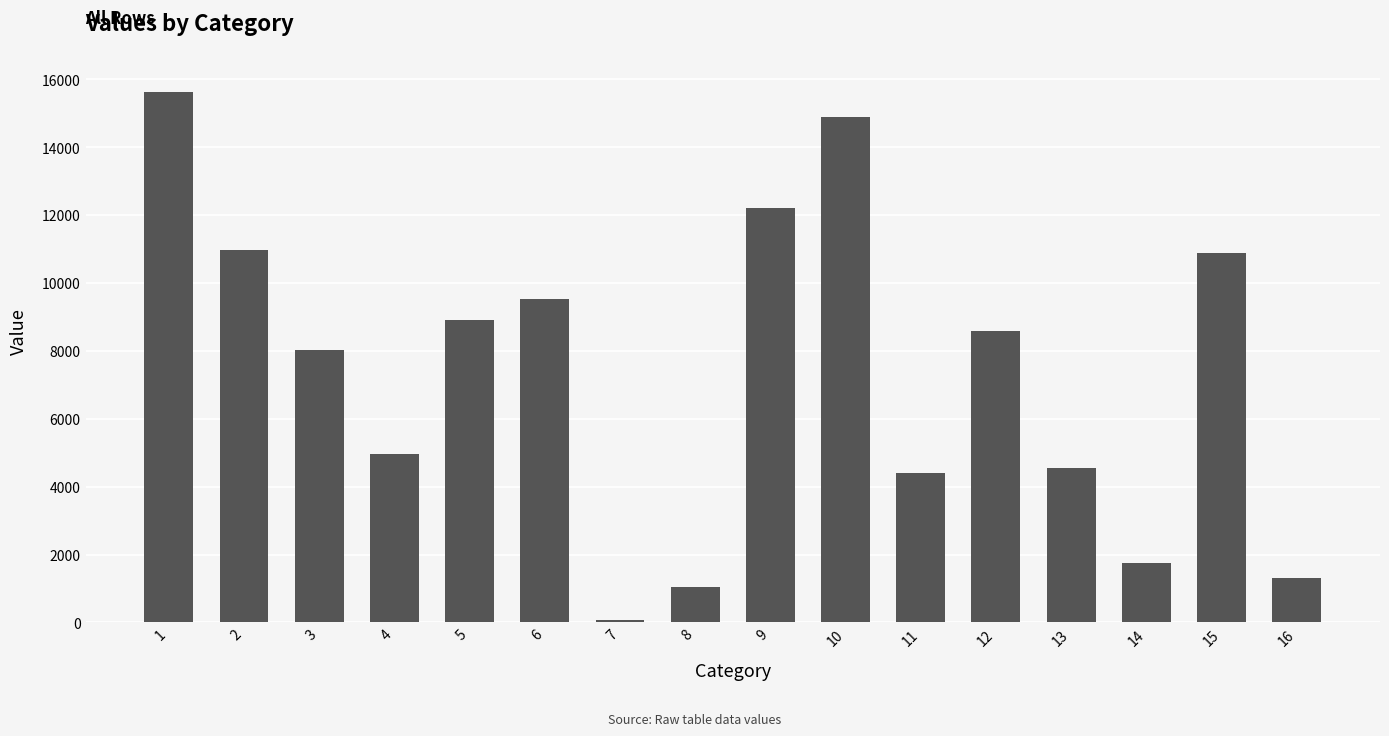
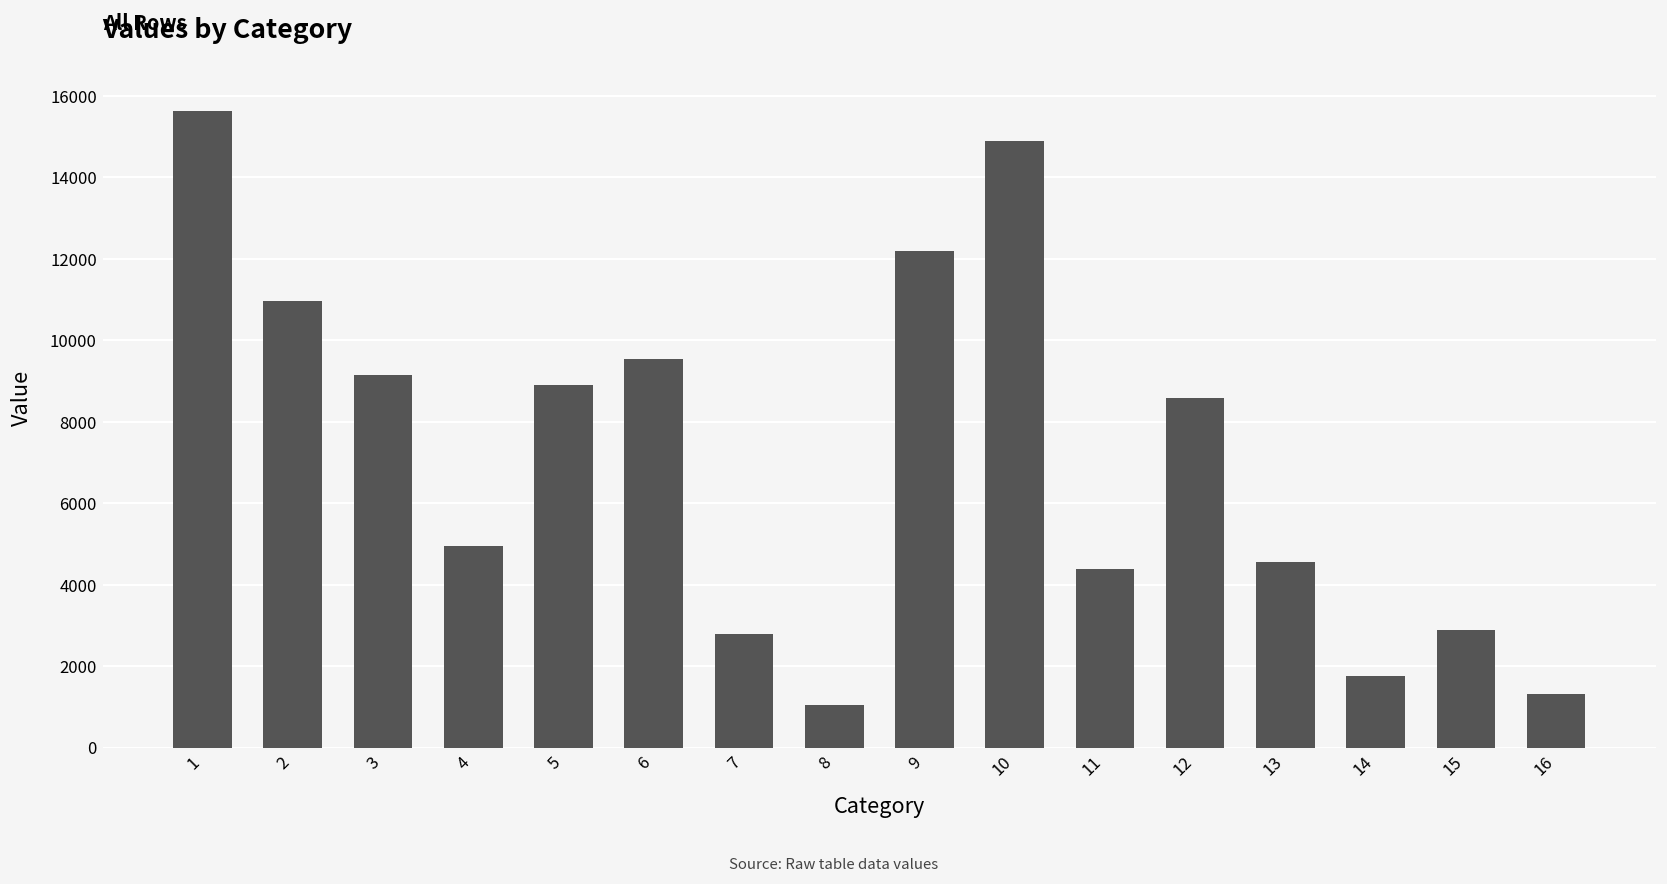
3: 8000 -> 9100
7: 100 -> 2800
15: 10900 -> 2900
